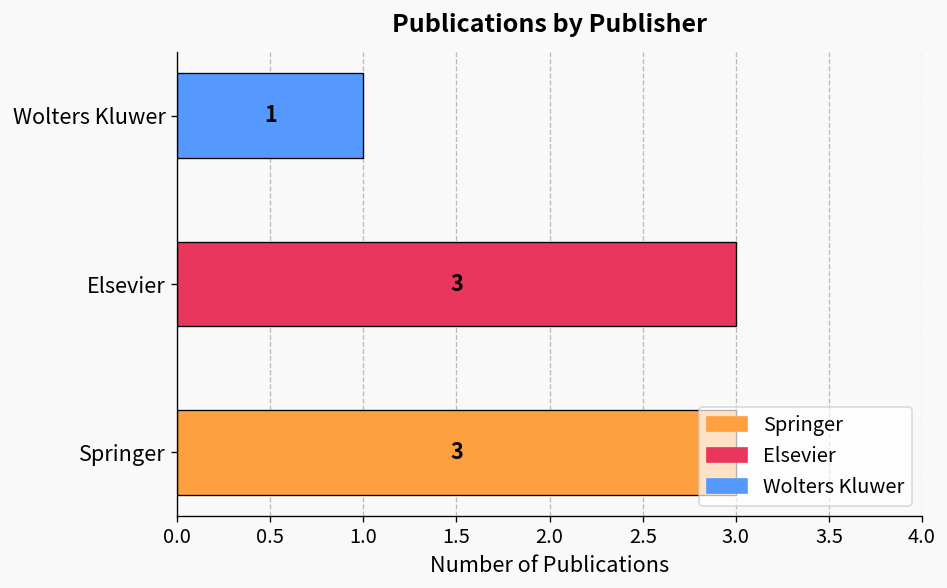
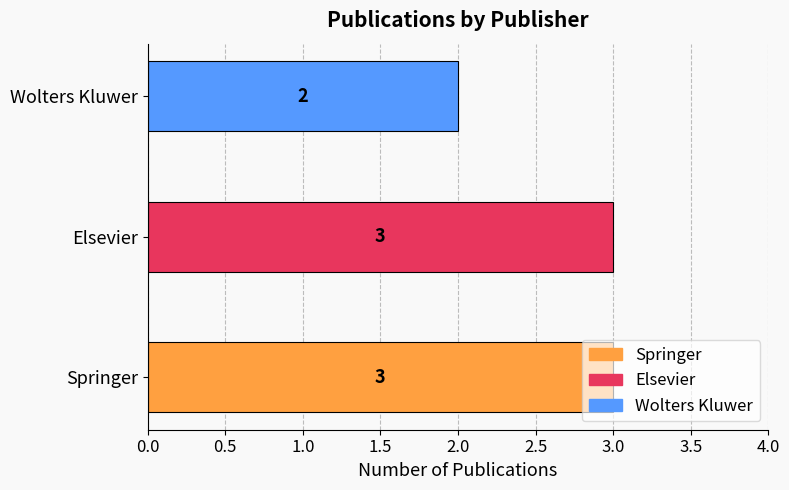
Wolters Kluwer: 1 -> 2
